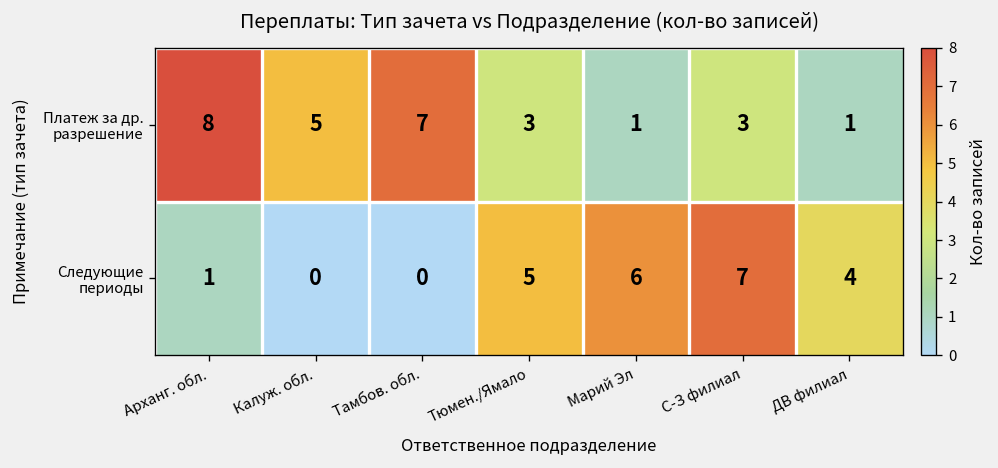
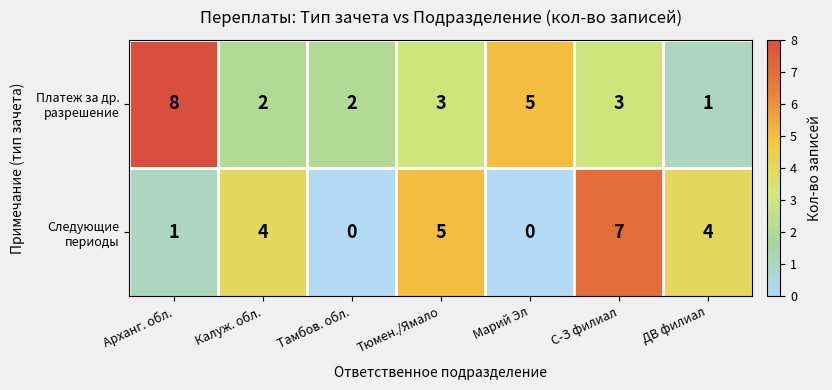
Платеж за др. разрешение, Калуж. обл.: 5 -> 2
Платеж за др. разрешение, Тамбов. обл.: 7 -> 2
Платеж за др. разрешение, Марий Эл: 1 -> 5
Следующие периоды, Калуж. обл.: 0 -> 4
Следующие периоды, Марий Эл: 6 -> 0
